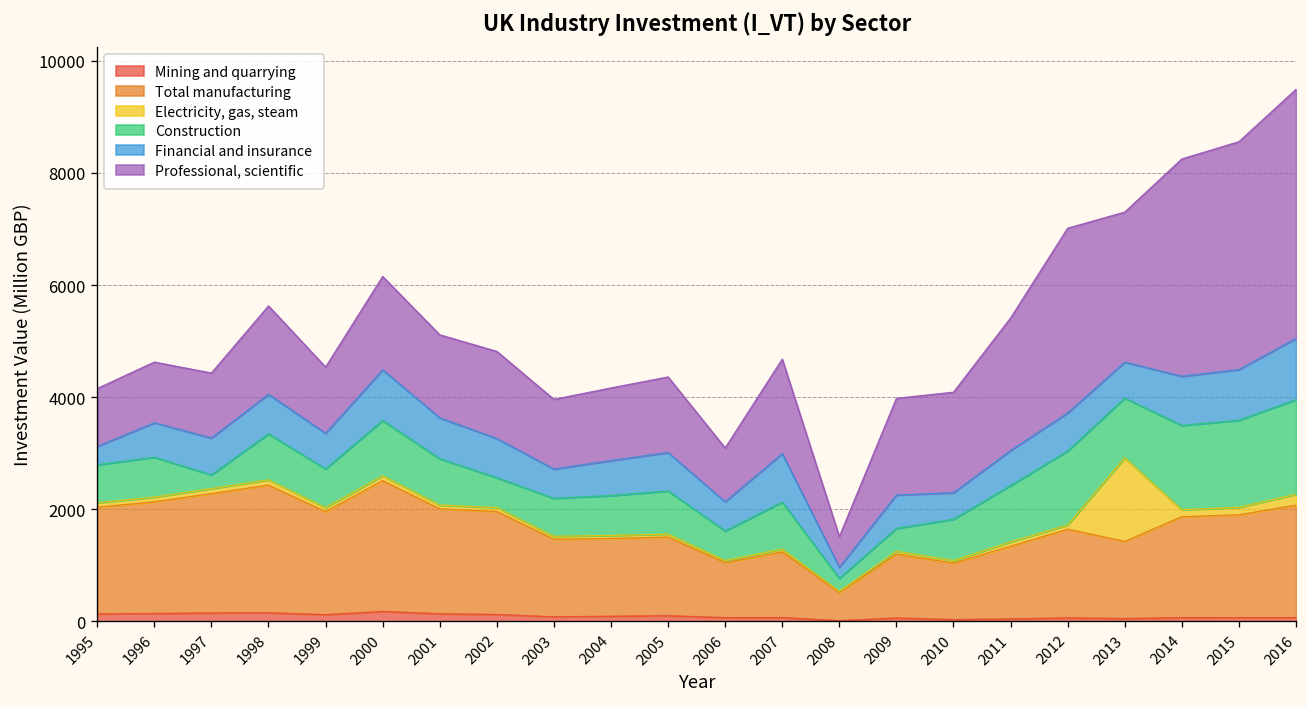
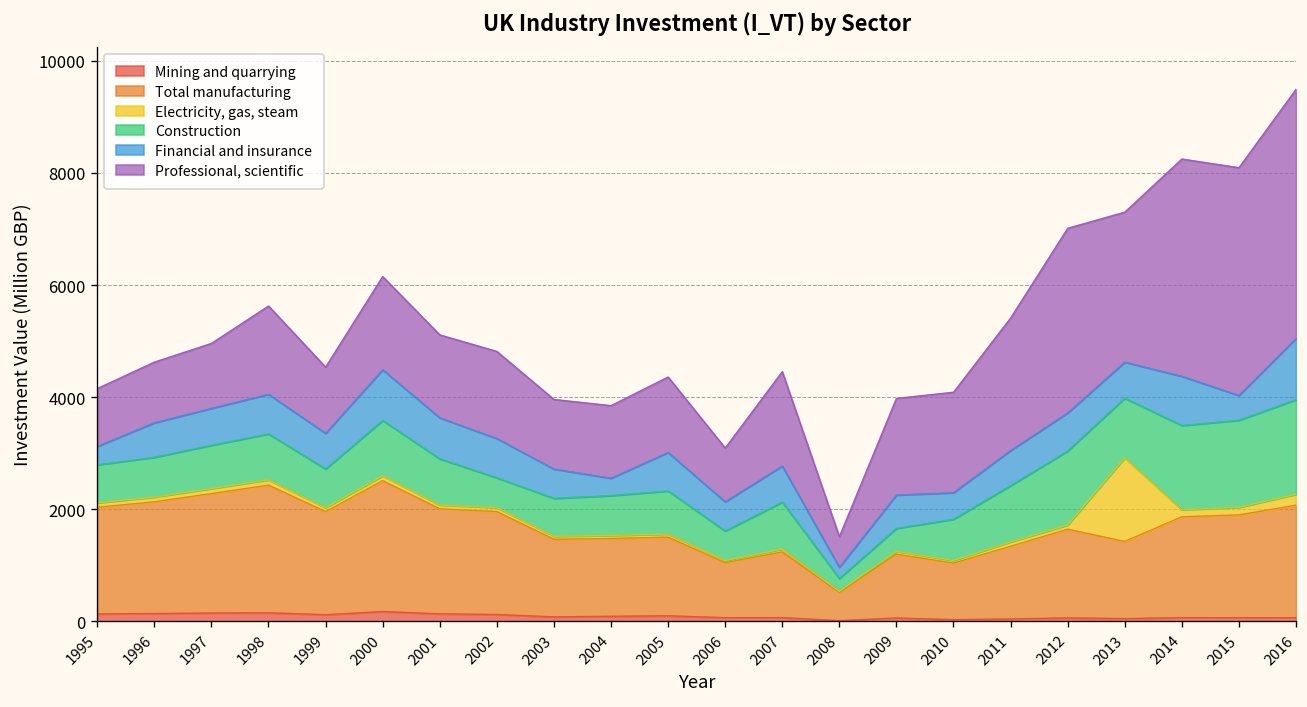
Construction, 1997: 200 -> 800
Financial and insurance, 2004: 600 -> 300
Financial and insurance, 2007: 900 -> 600
Financial and insurance, 2015: 900 -> 400
